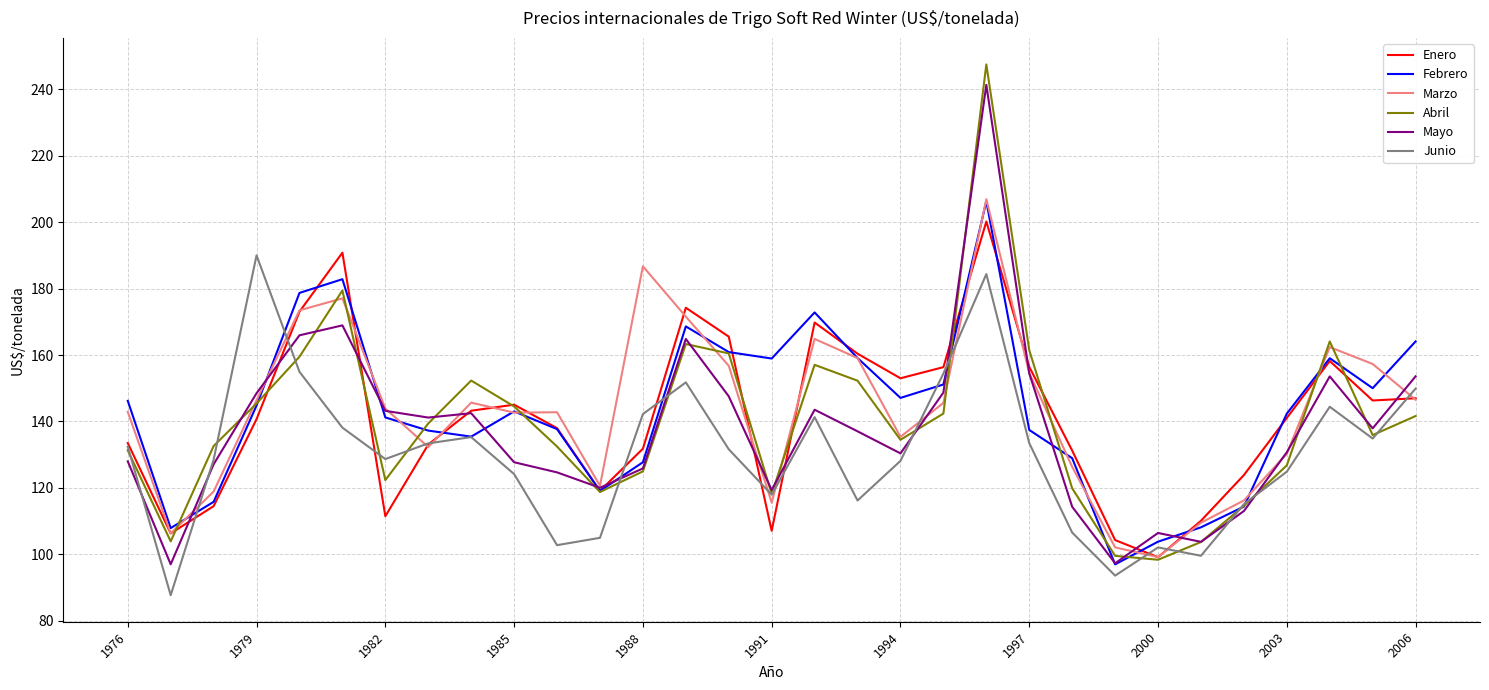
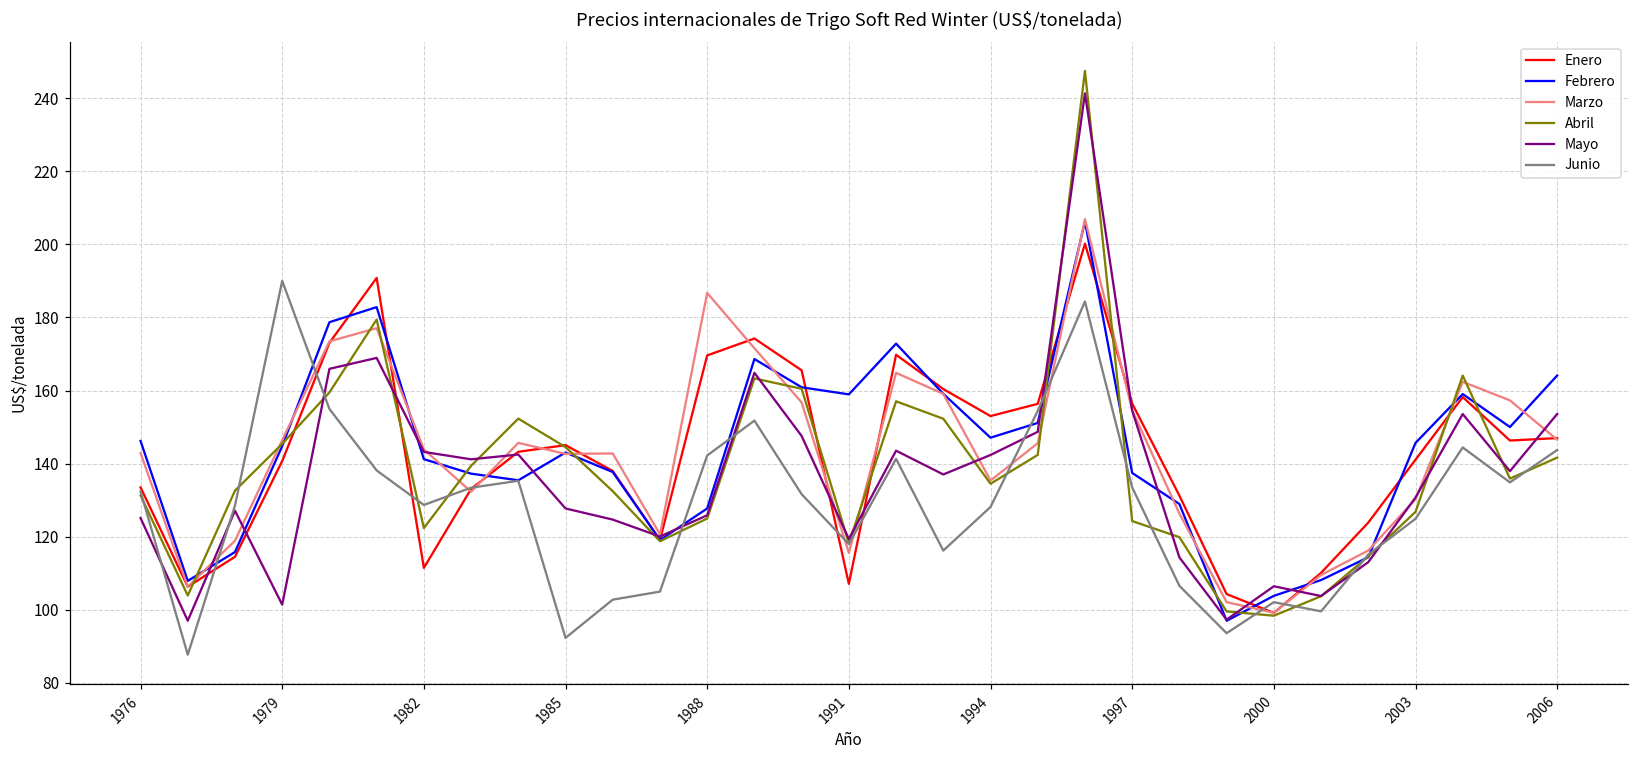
Mayo, 1976: 128 -> 125
Mayo, 1979: 149 -> 101
Junio, 1985: 124 -> 92
Enero, 1988: 132 -> 170
Mayo, 1994: 130 -> 142
Abril, 1997: 161 -> 124
Febrero, 2003: 142 -> 146
Junio, 2006: 150 -> 144
